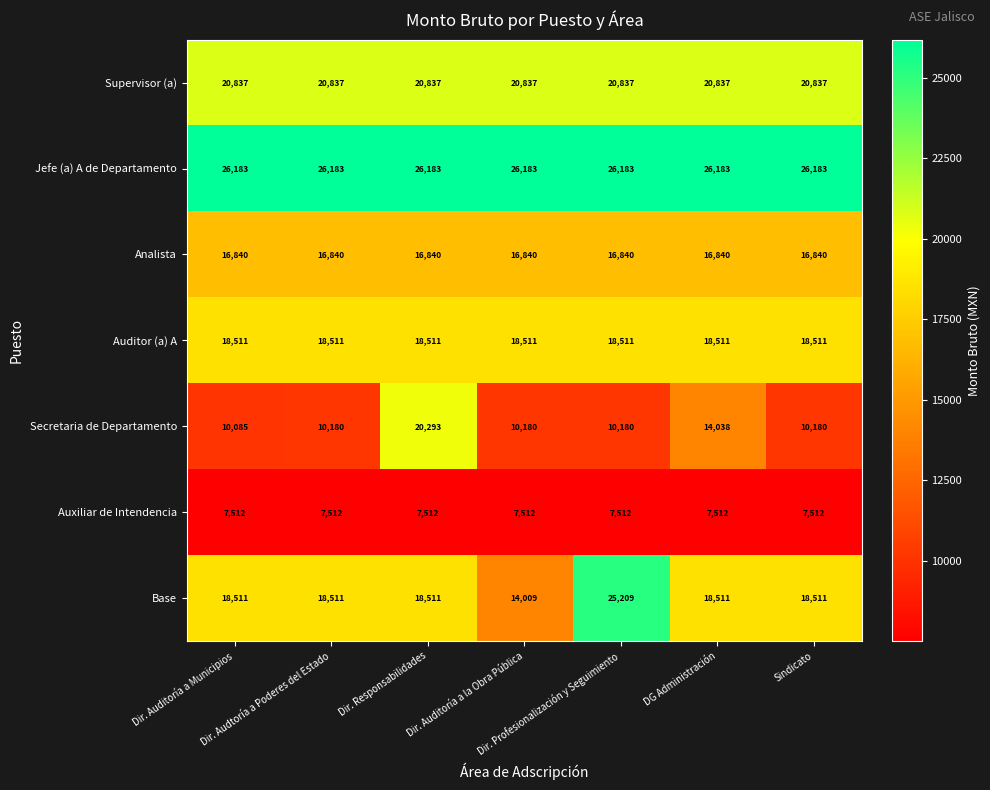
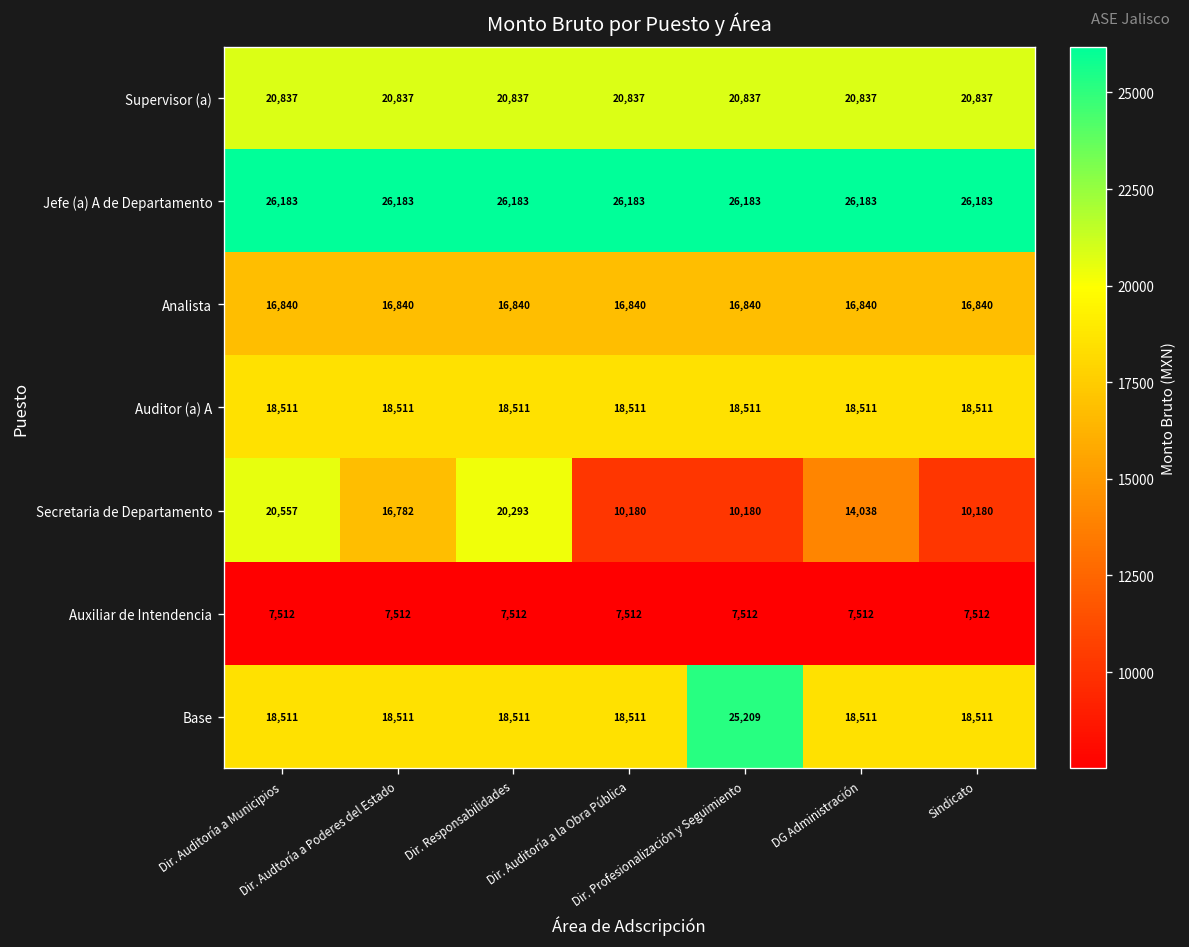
Secretaria de Departamento, Dir. Auditoría a Municipios: 10,085 -> 20,557
Secretaria de Departamento, Dir. Audtoría a Poderes del Estado: 10,180 -> 16,782
Base, Dir. Auditoría a la Obra Pública: 14,009 -> 18,511
